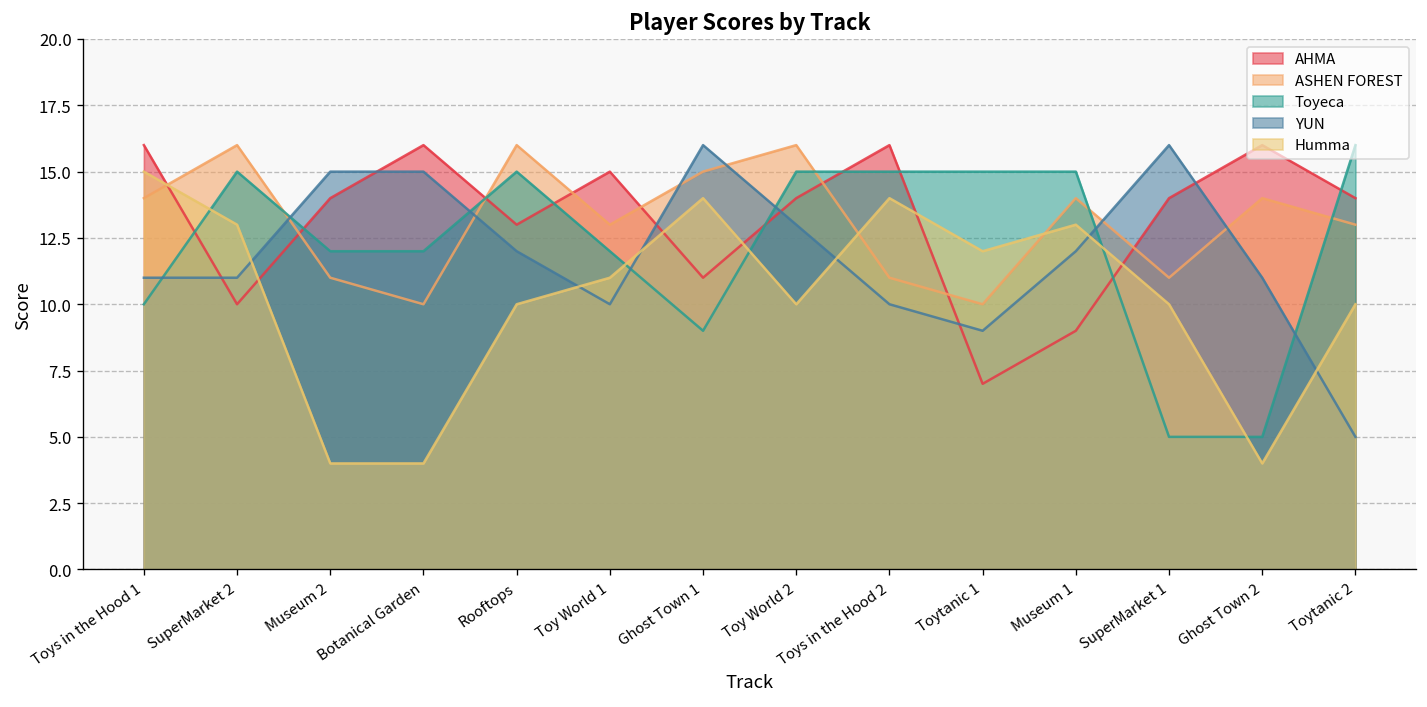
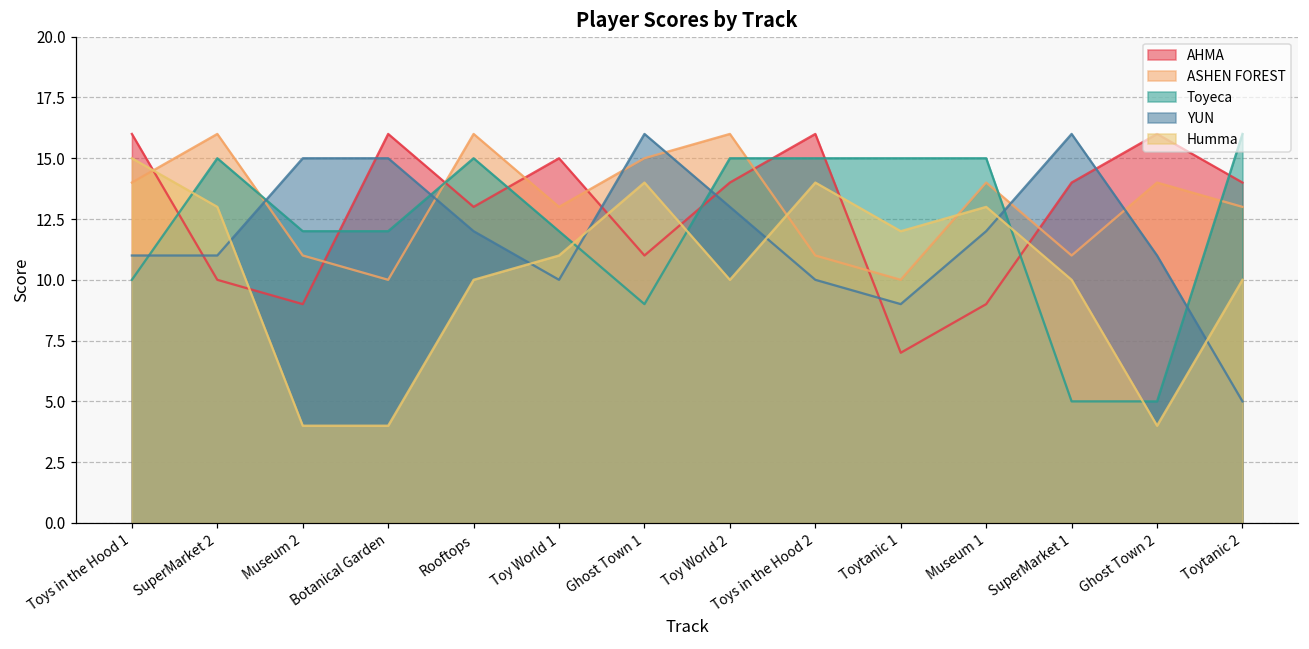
AHMA, Museum 2: 14 -> 9
